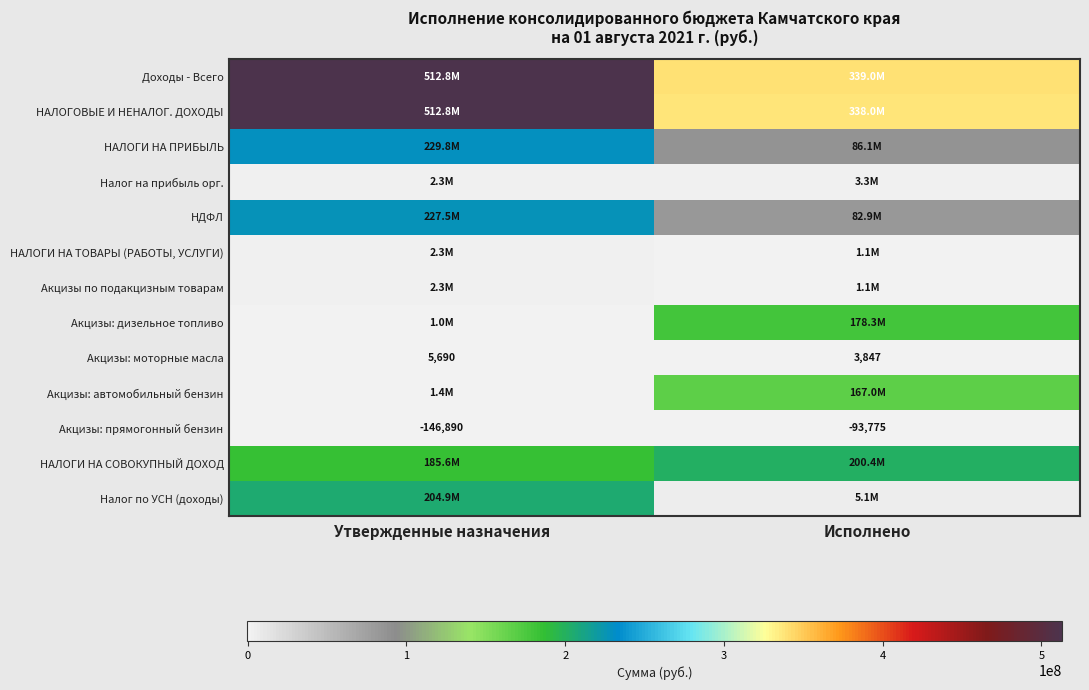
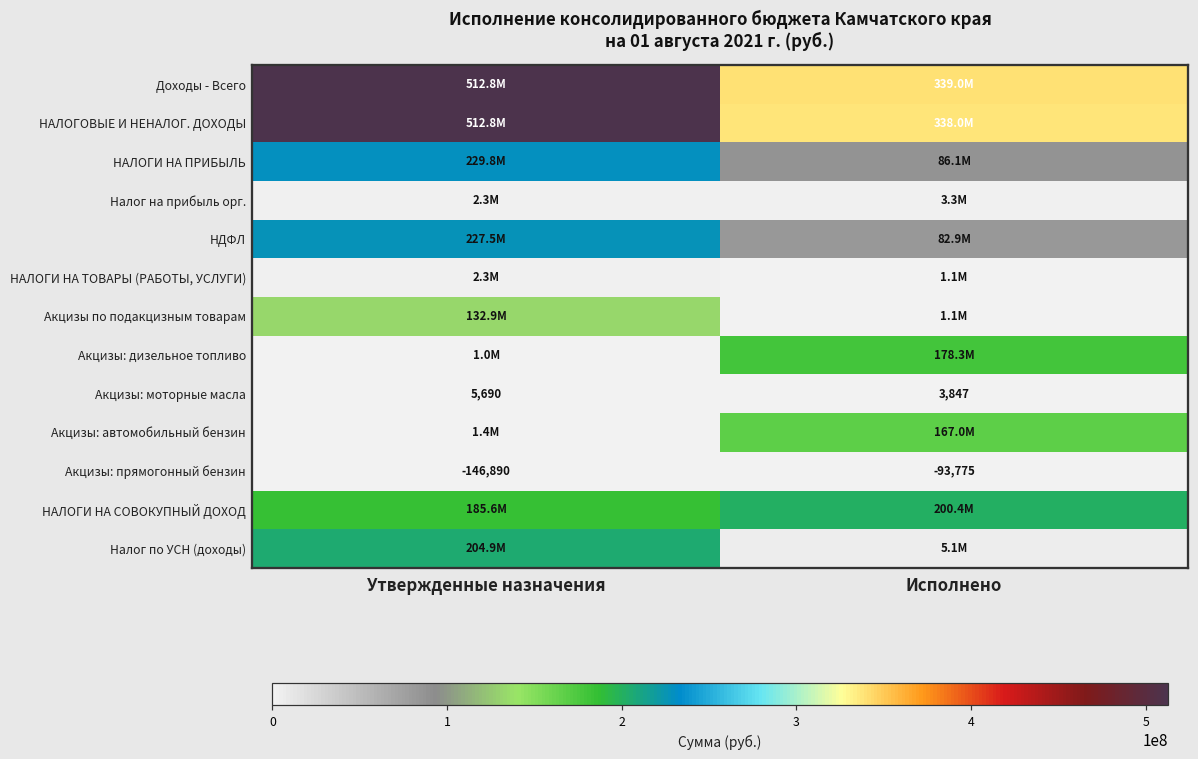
Акцизы по подакцизным товарам, Утвержденные назначения: 2.3M -> 132.9M
